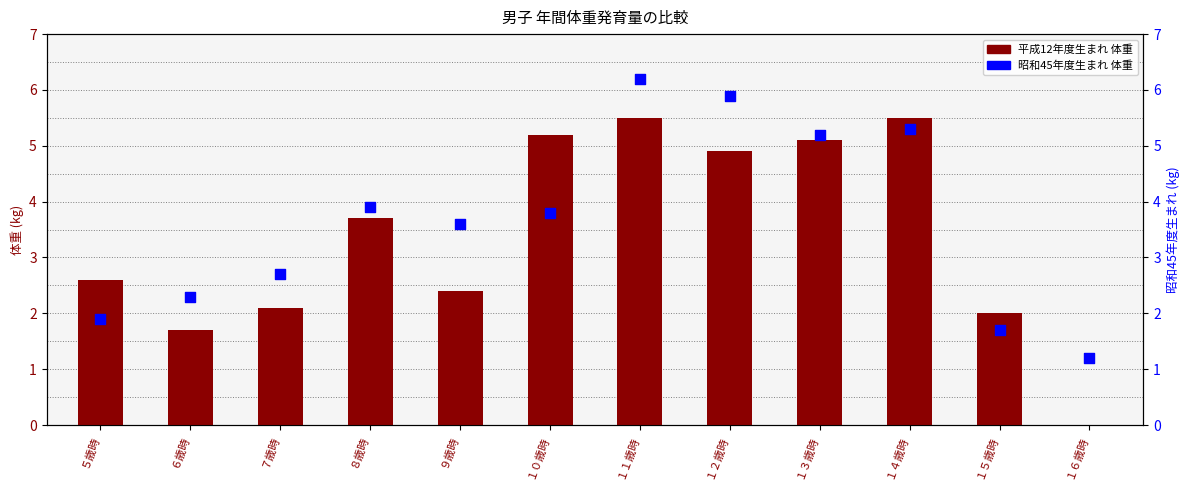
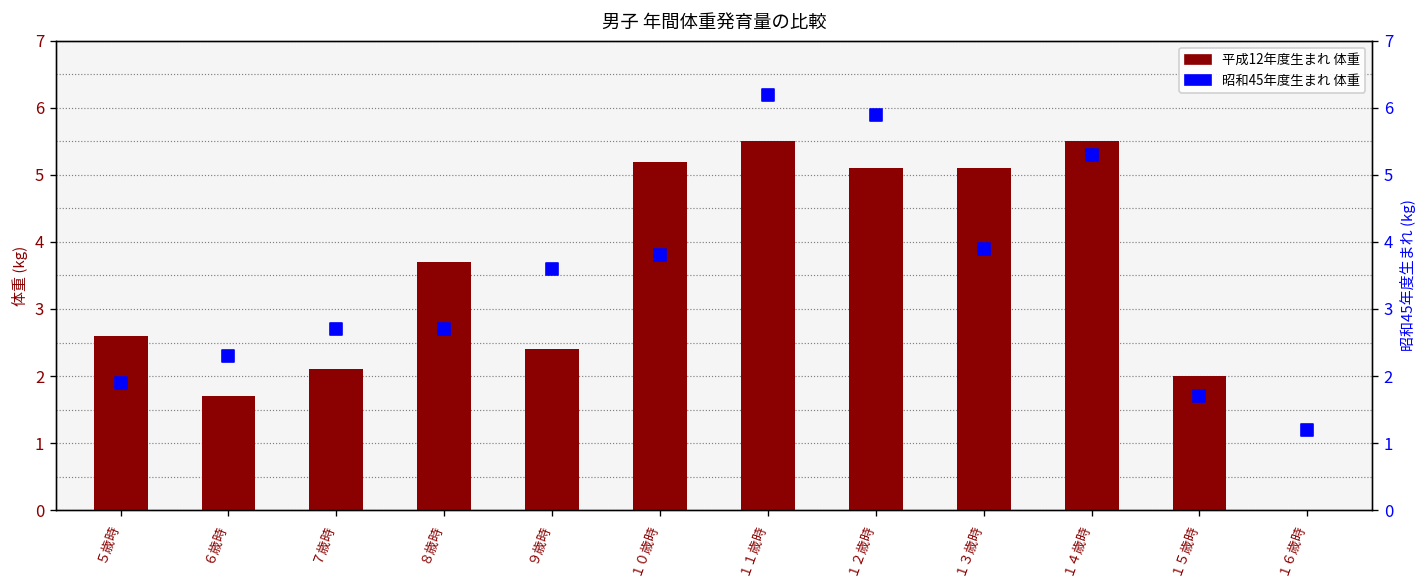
平成12年度生まれ 体重, １２歳時: 4.9 -> 5.1
昭和45年度生まれ 体重, ８歳時: 3.9 -> 2.7
昭和45年度生まれ 体重, １３歳時: 5.2 -> 3.9
